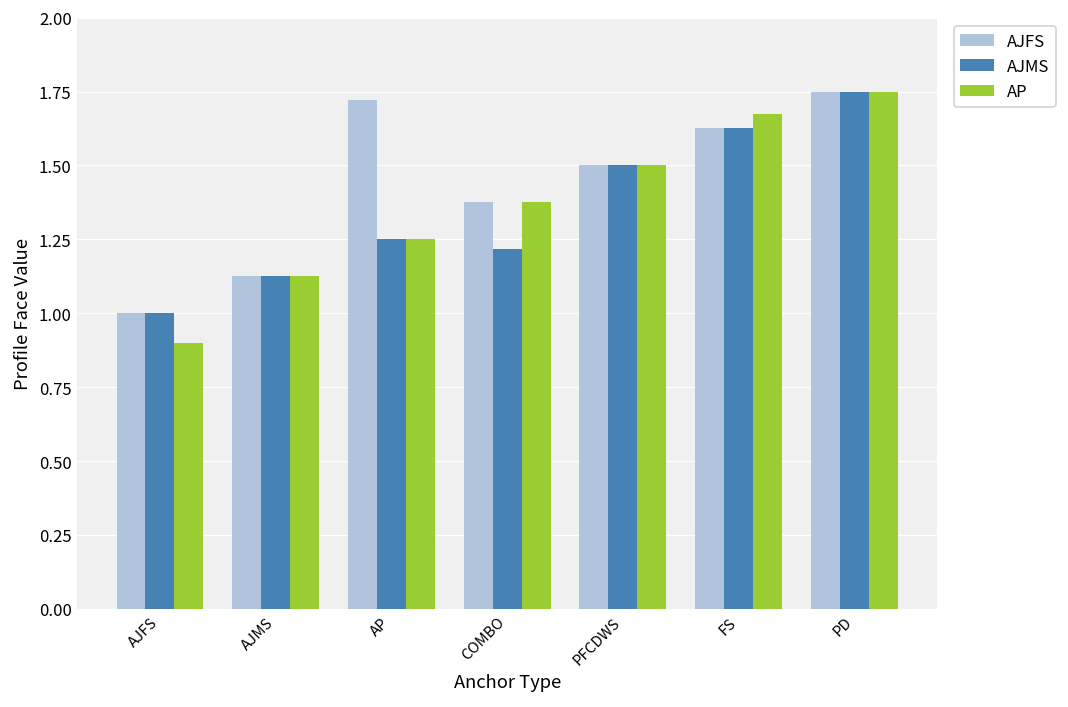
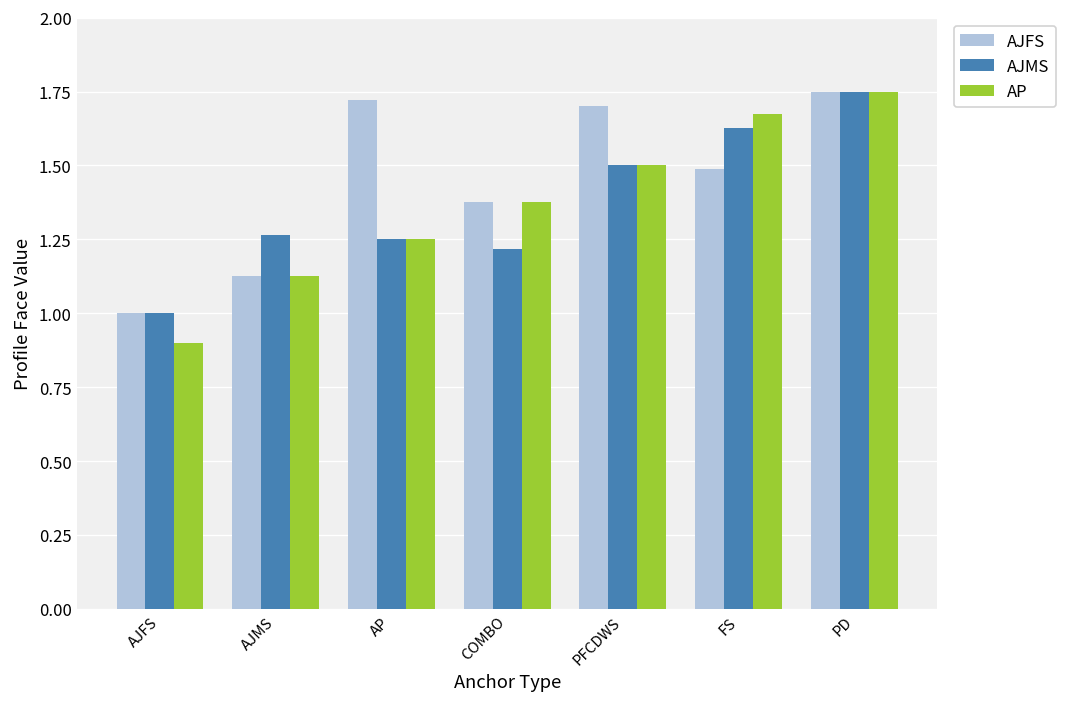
AJMS, AJMS: 1.13 -> 1.26
AJFS, PFCDWS: 1.5 -> 1.7
AJFS, FS: 1.63 -> 1.49
